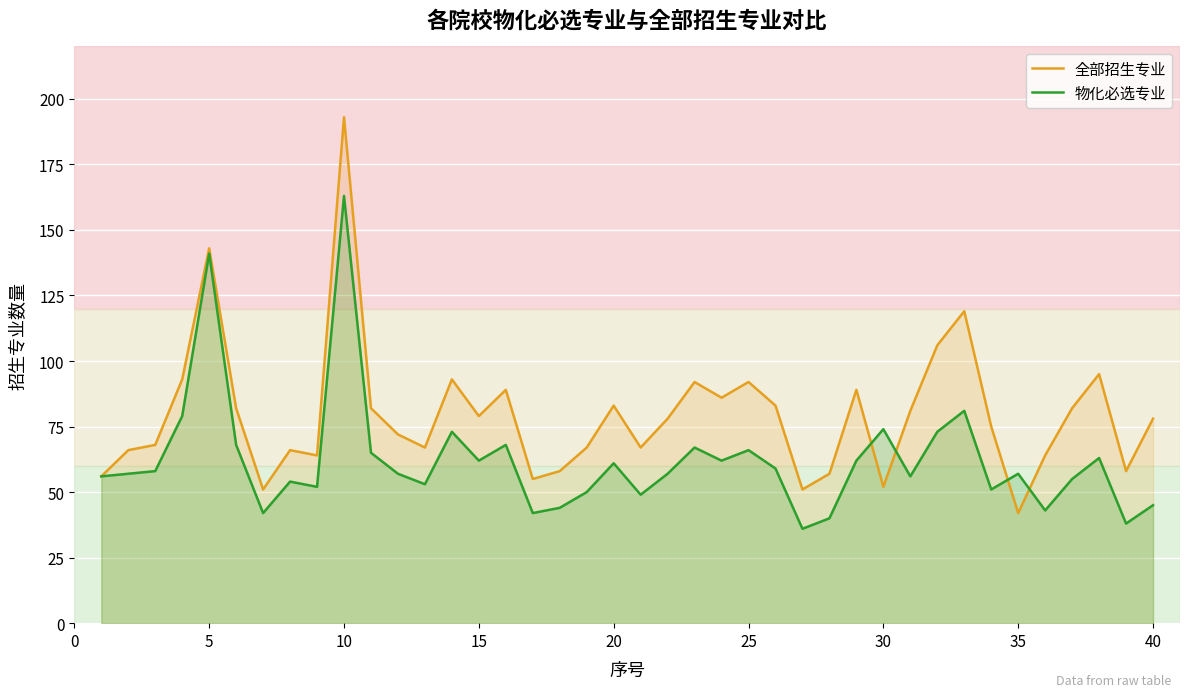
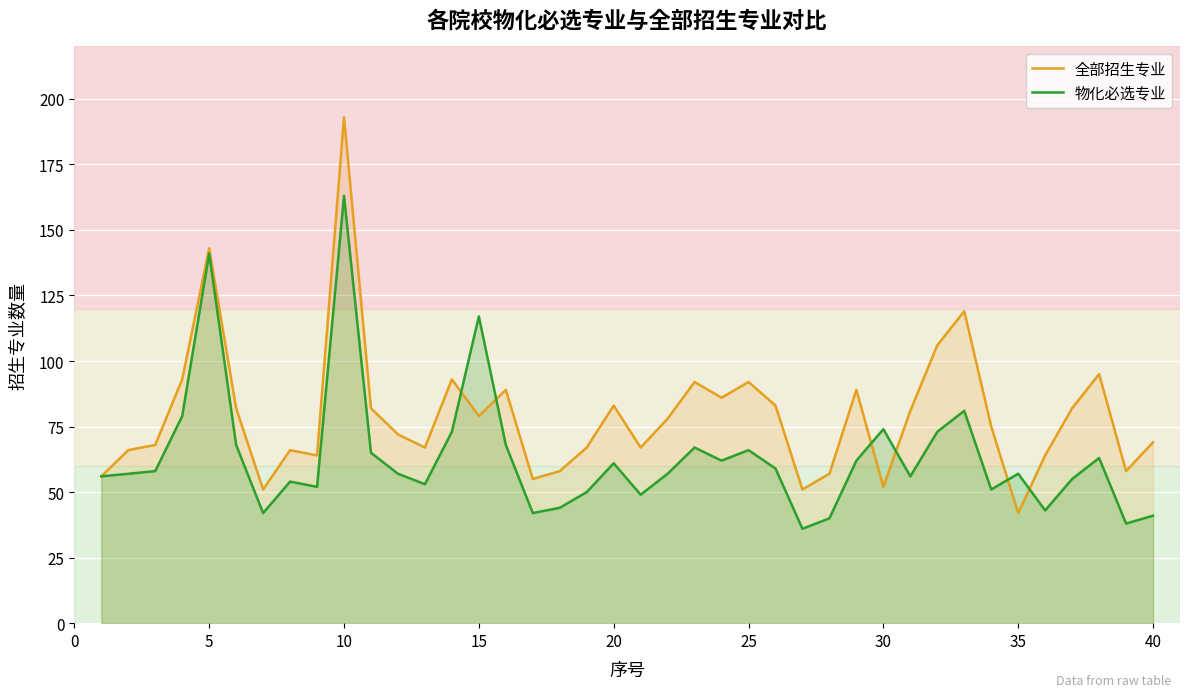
物化必选专业, 15: 62 -> 117
全部招生专业, 40: 78 -> 69
物化必选专业, 40: 45 -> 41
